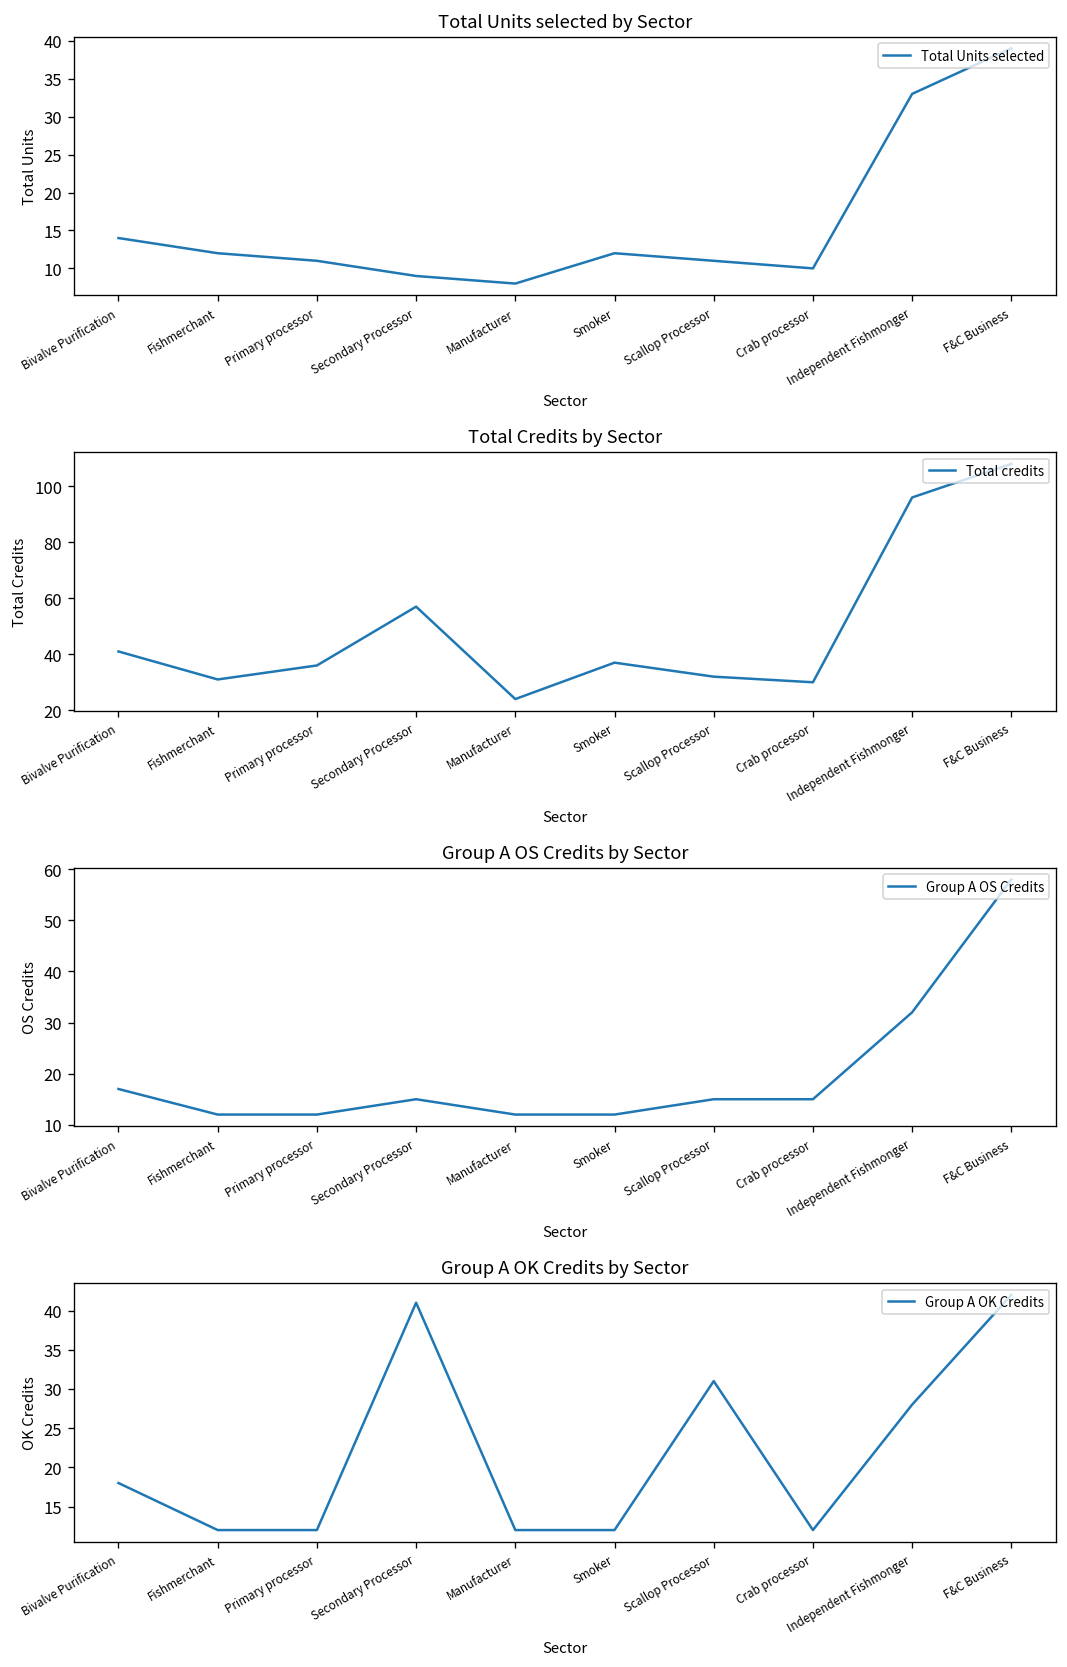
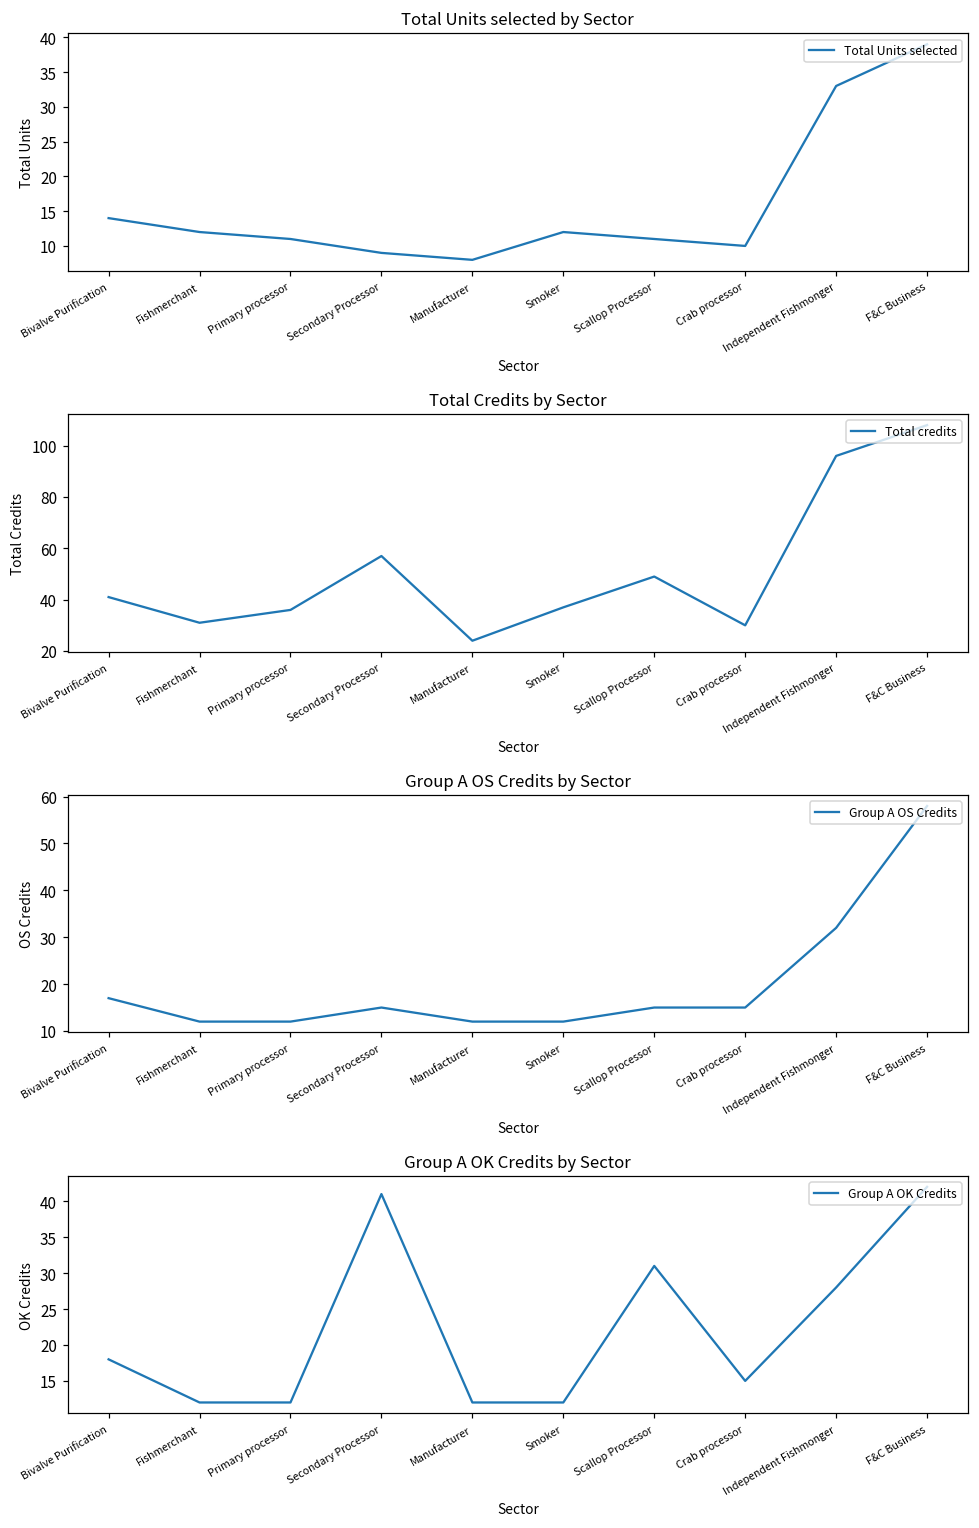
Total Credits by Sector, Scallop Processor: 32 -> 49
Group A OK Credits by Sector, Crab processor: 12 -> 15
